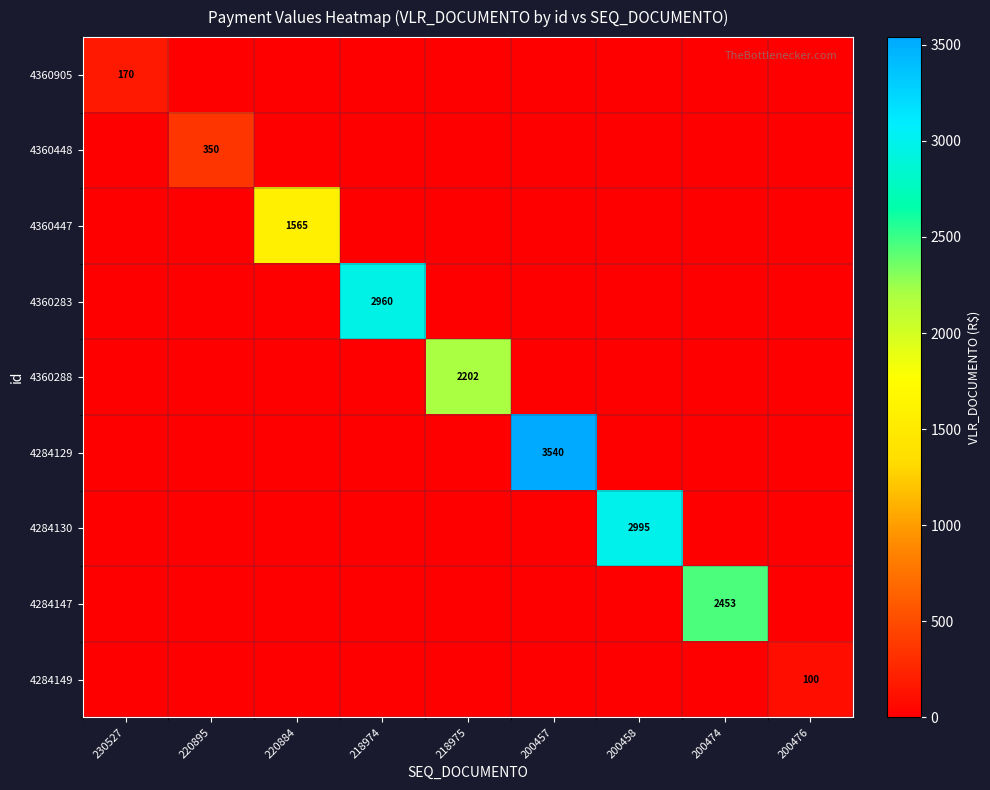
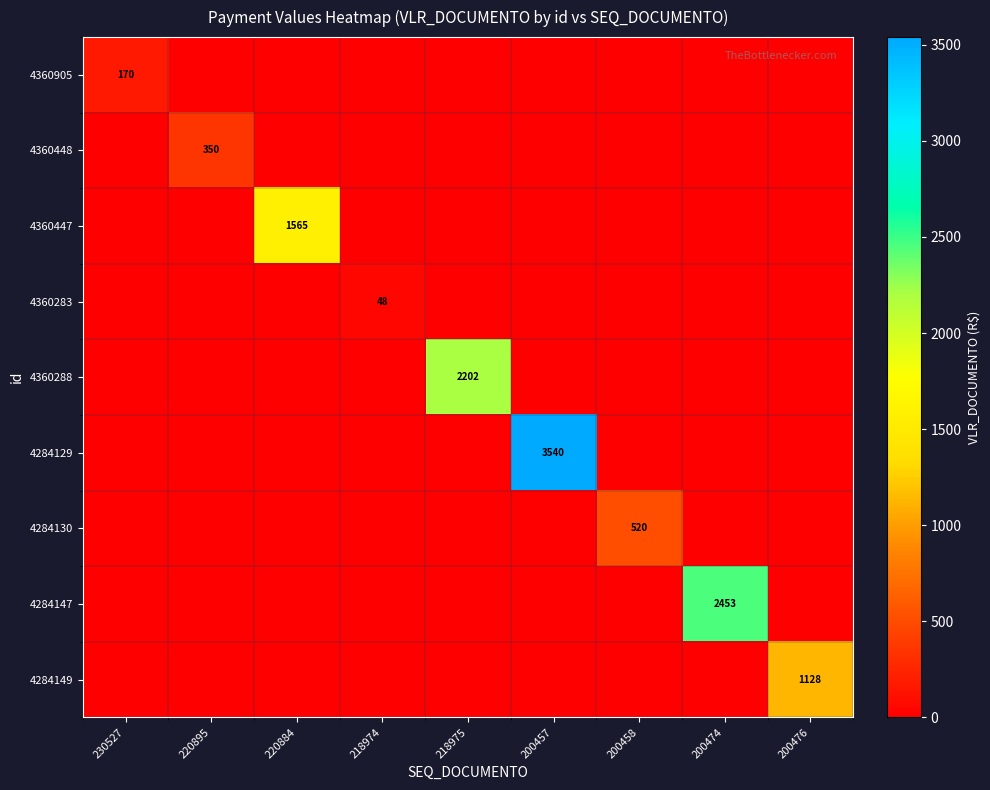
4360283, 218974: 2960 -> 48
4284130, 200458: 2995 -> 520
4284149, 200476: 100 -> 1128
